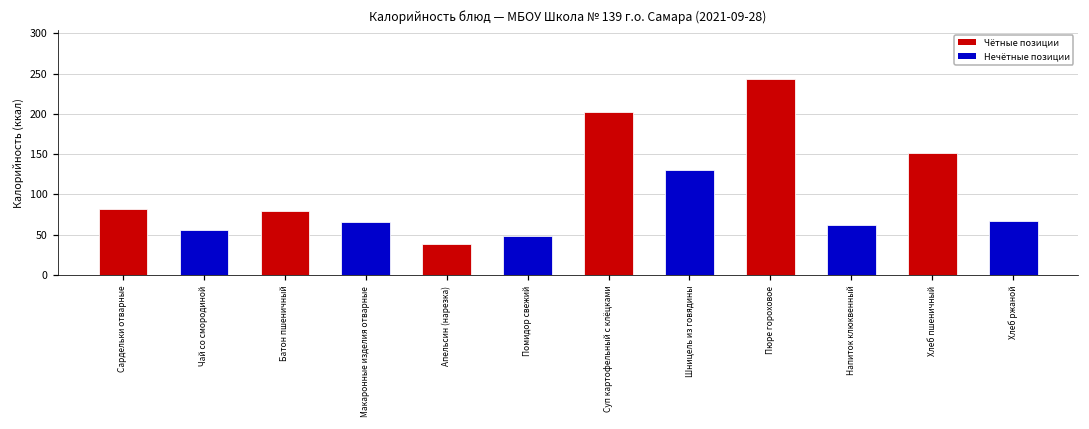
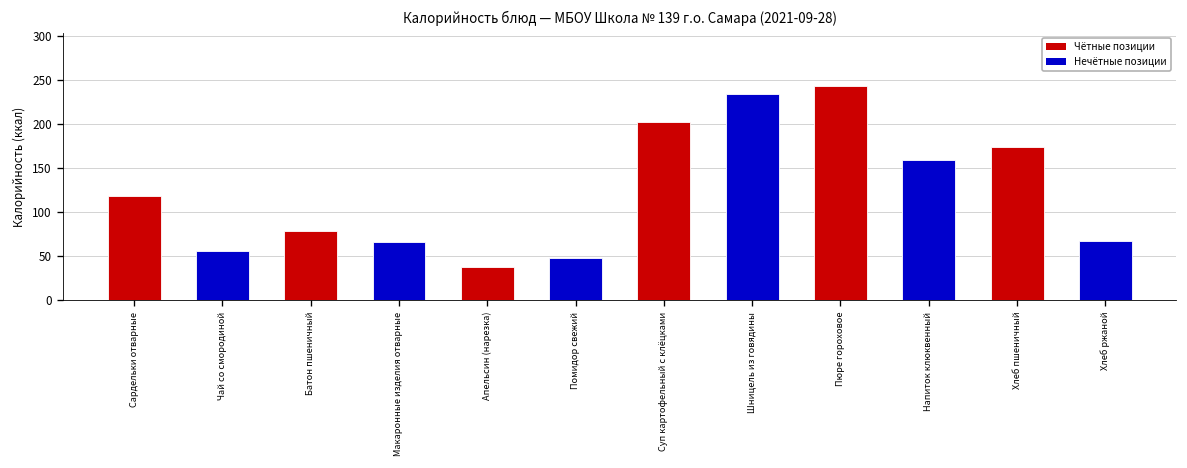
Сардельки отварные: 80 -> 120
Шницель из говядины: 130 -> 230
Напиток клюквенный: 60 -> 160
Хлеб пшеничный: 150 -> 170
